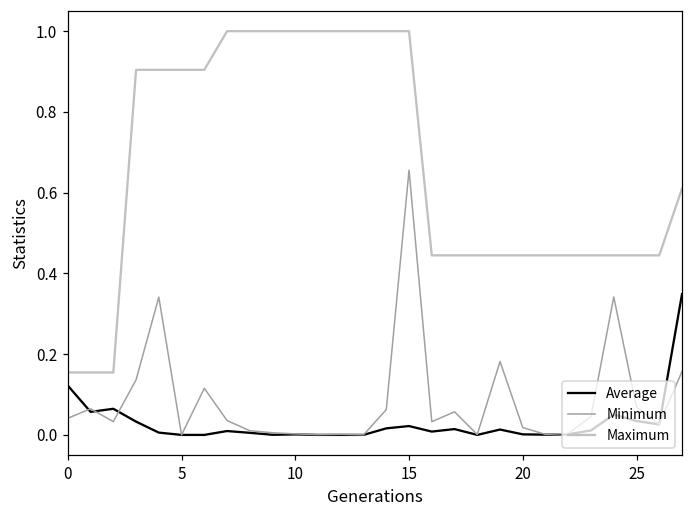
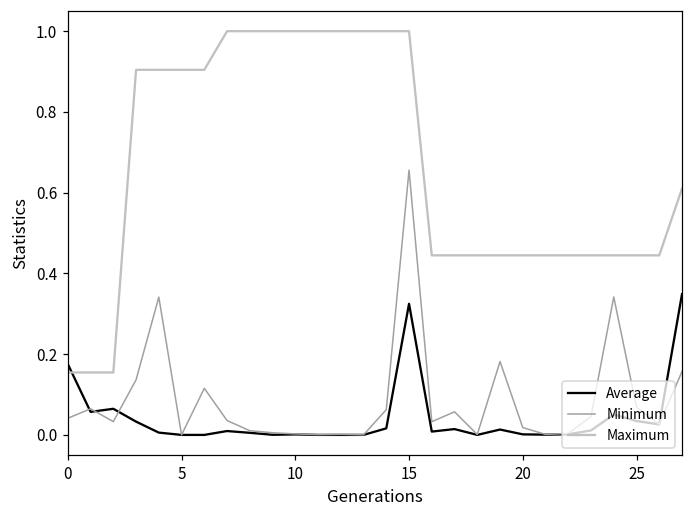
Average, 0: 0.12 -> 0.18
Average, 15: 0.02 -> 0.32
